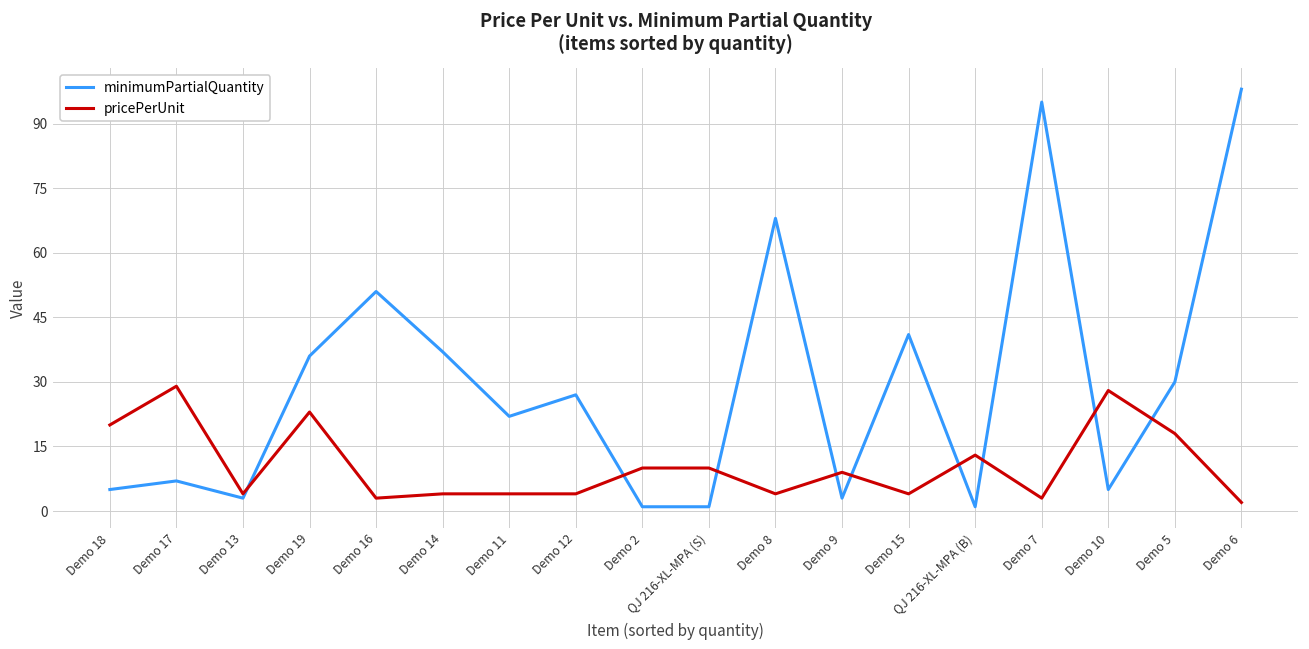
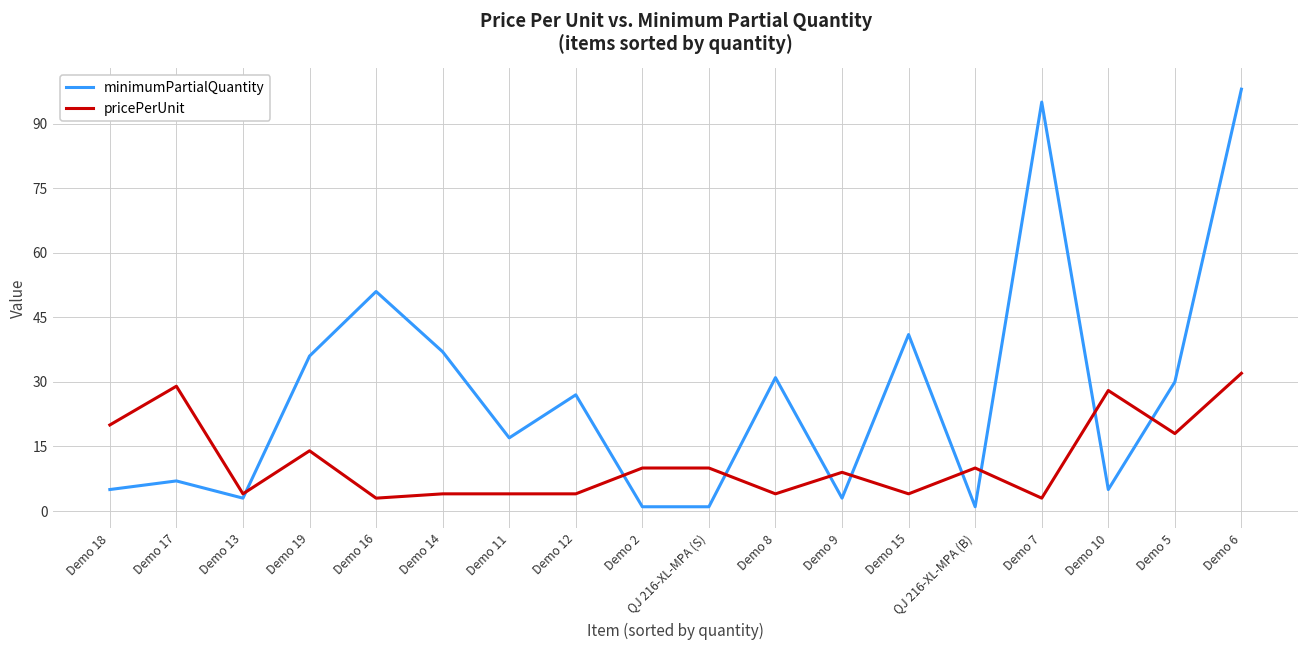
pricePerUnit, Demo 19: 23 -> 14
minimumPartialQuantity, Demo 11: 22 -> 17
minimumPartialQuantity, Demo 8: 68 -> 31
pricePerUnit, QJ 216-XL-MPA (B): 13 -> 10
pricePerUnit, Demo 6: 2 -> 32
